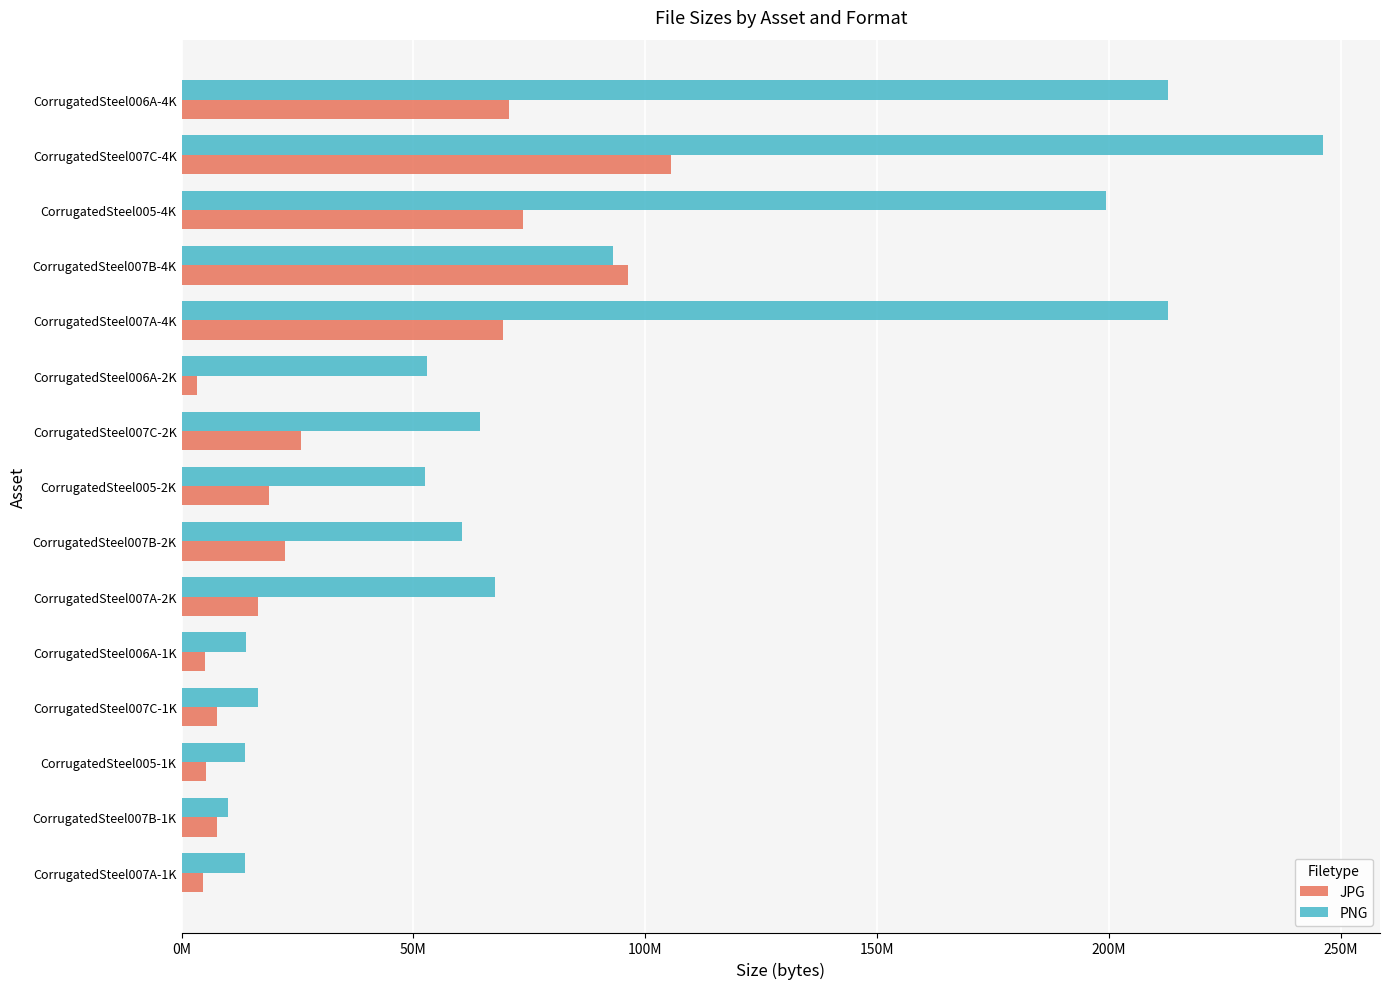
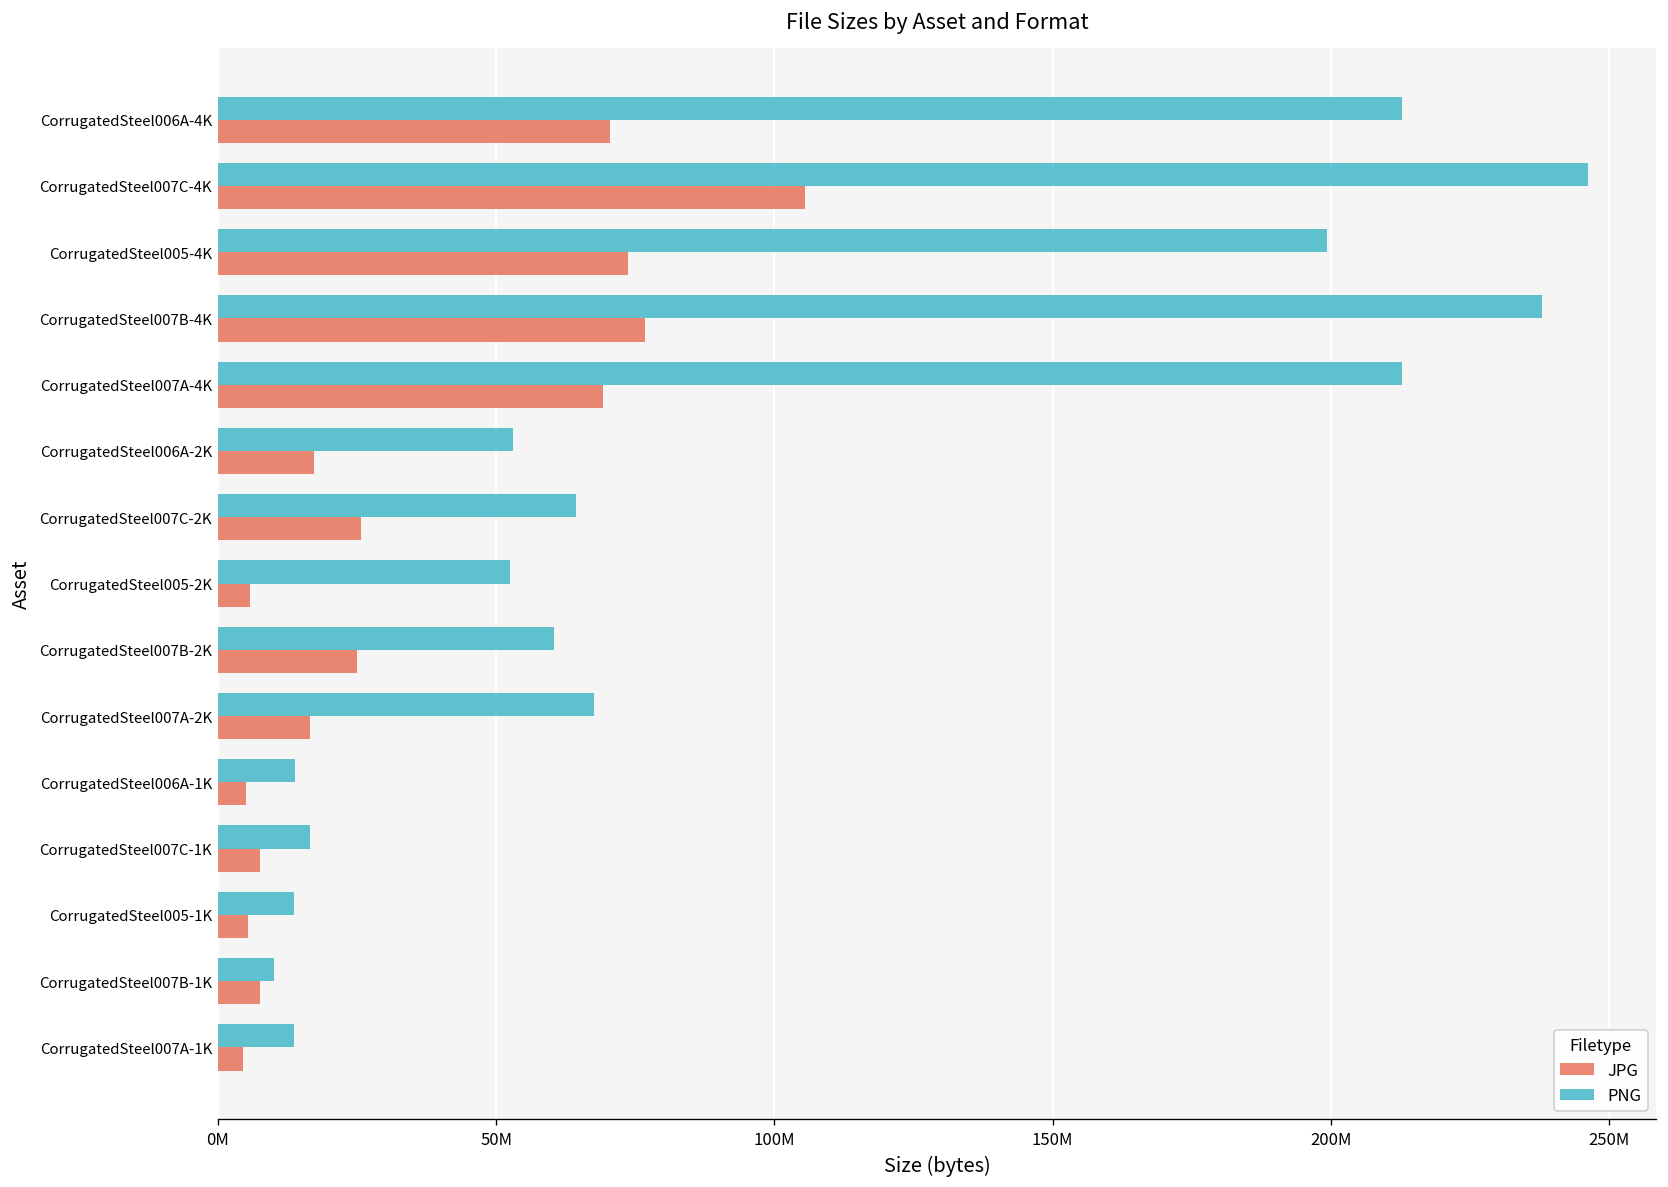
PNG, CorrugatedSteel007B-4K: 93000000 -> 238000000
JPG, CorrugatedSteel007B-4K: 96000000 -> 77000000
JPG, CorrugatedSteel006A-2K: 3000000 -> 17000000
JPG, CorrugatedSteel005-2K: 19000000 -> 6000000
JPG, CorrugatedSteel007B-2K: 22000000 -> 25000000
